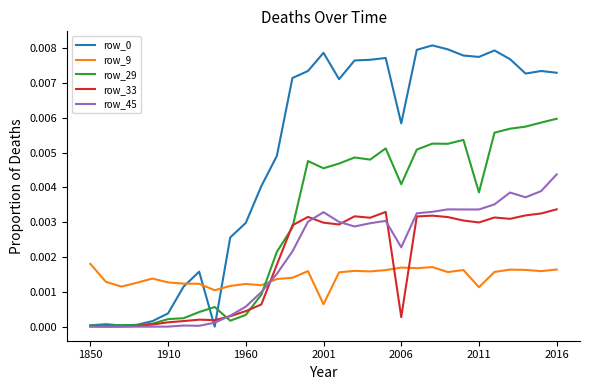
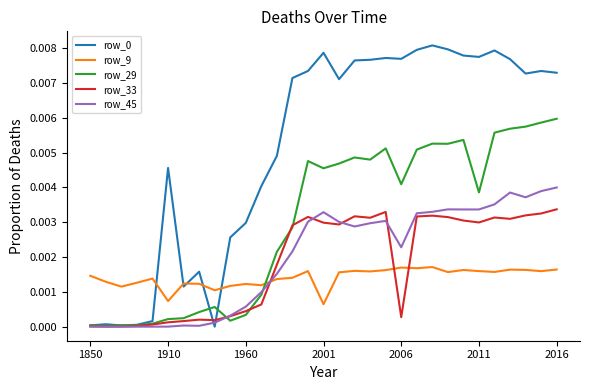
row_9, 1850: 0.0018 -> 0.0015
row_0, 1910: 0.0004 -> 0.0046
row_9, 1910: 0.0013 -> 0.0007
row_0, 2006: 0.0058 -> 0.0077
row_9, 2011: 0.0011 -> 0.0016
row_45, 2016: 0.0044 -> 0.0040
